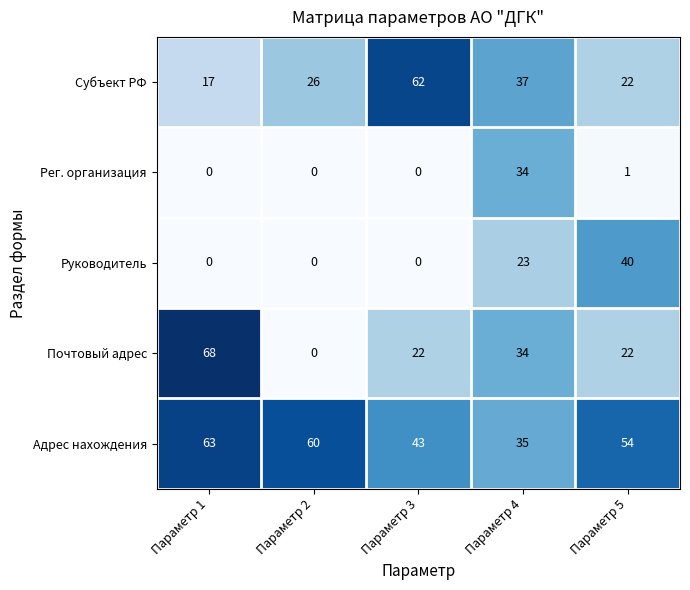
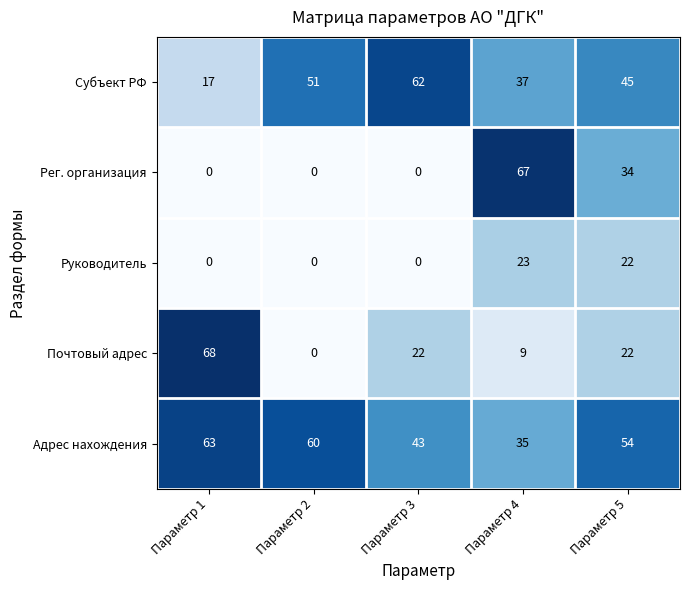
Субъект РФ, Параметр 2: 26 -> 51
Субъект РФ, Параметр 5: 22 -> 45
Рег. организация, Параметр 4: 34 -> 67
Рег. организация, Параметр 5: 1 -> 34
Руководитель, Параметр 5: 40 -> 22
Почтовый адрес, Параметр 4: 34 -> 9
